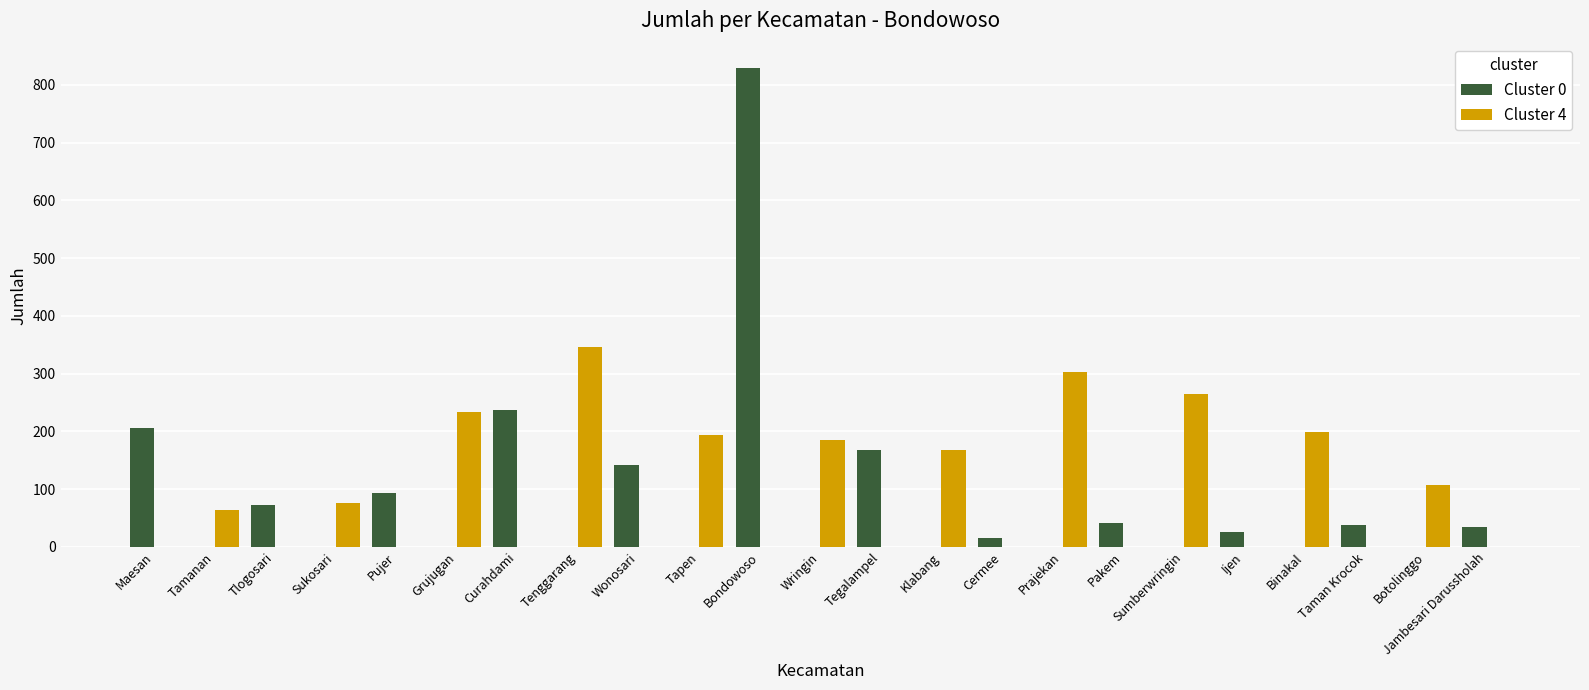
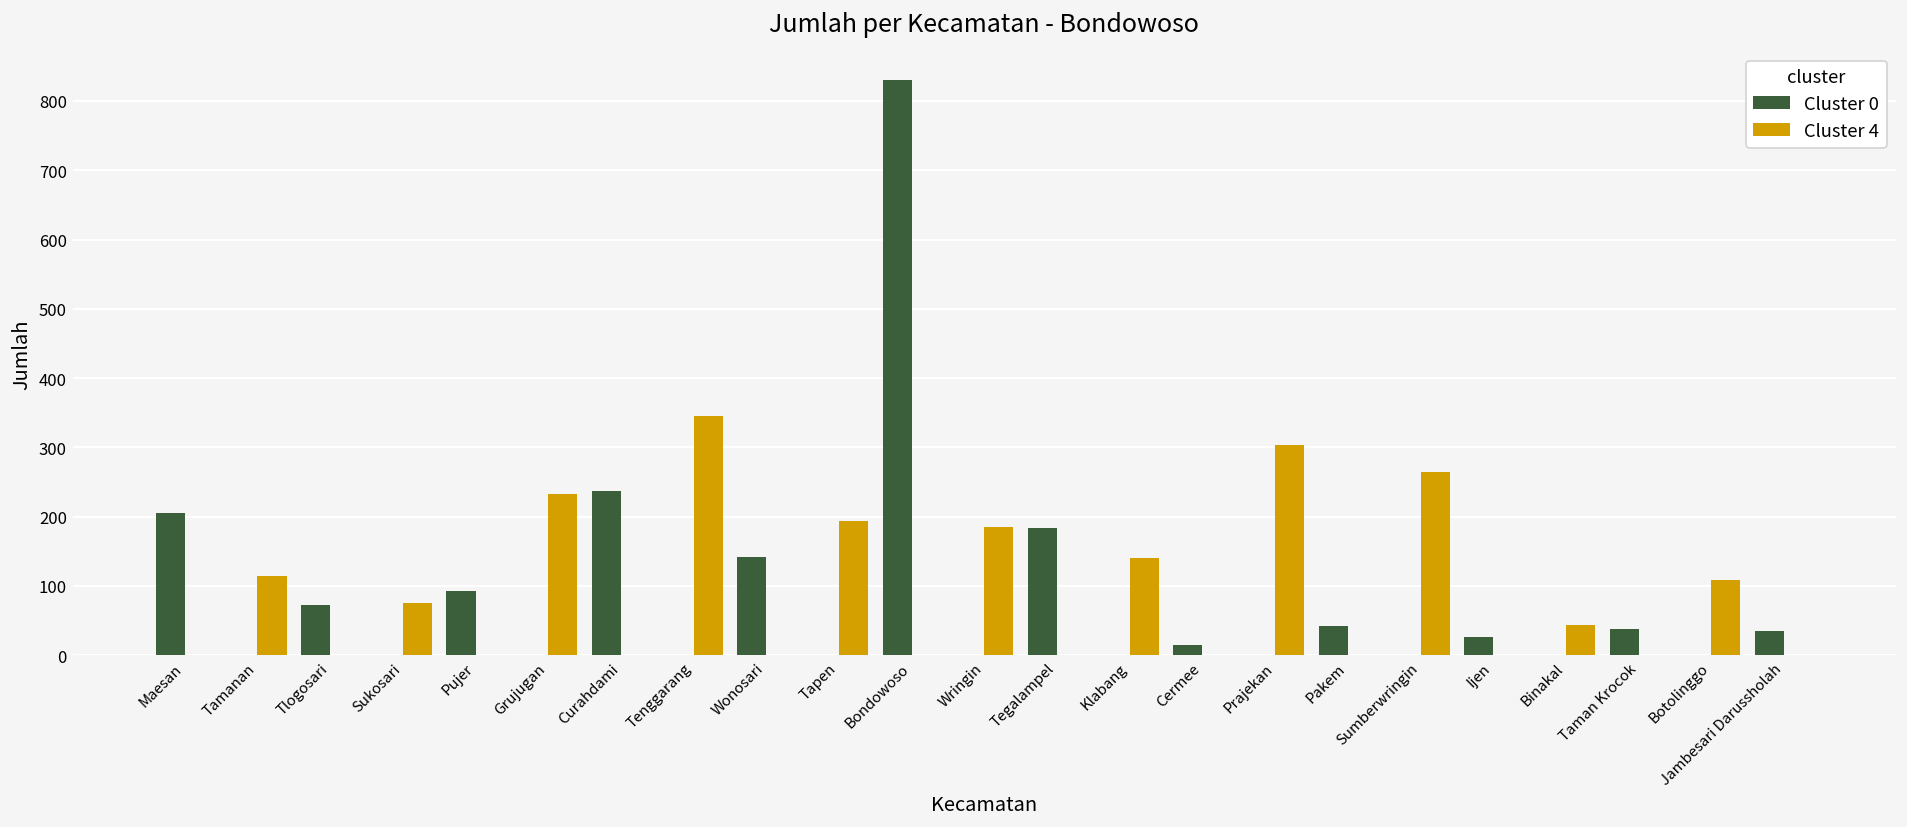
Cluster 4, Tamanan: 60 -> 120
Cluster 0, Tegalampel: 170 -> 180
Cluster 4, Klabang: 170 -> 140
Cluster 4, Binakal: 200 -> 40
